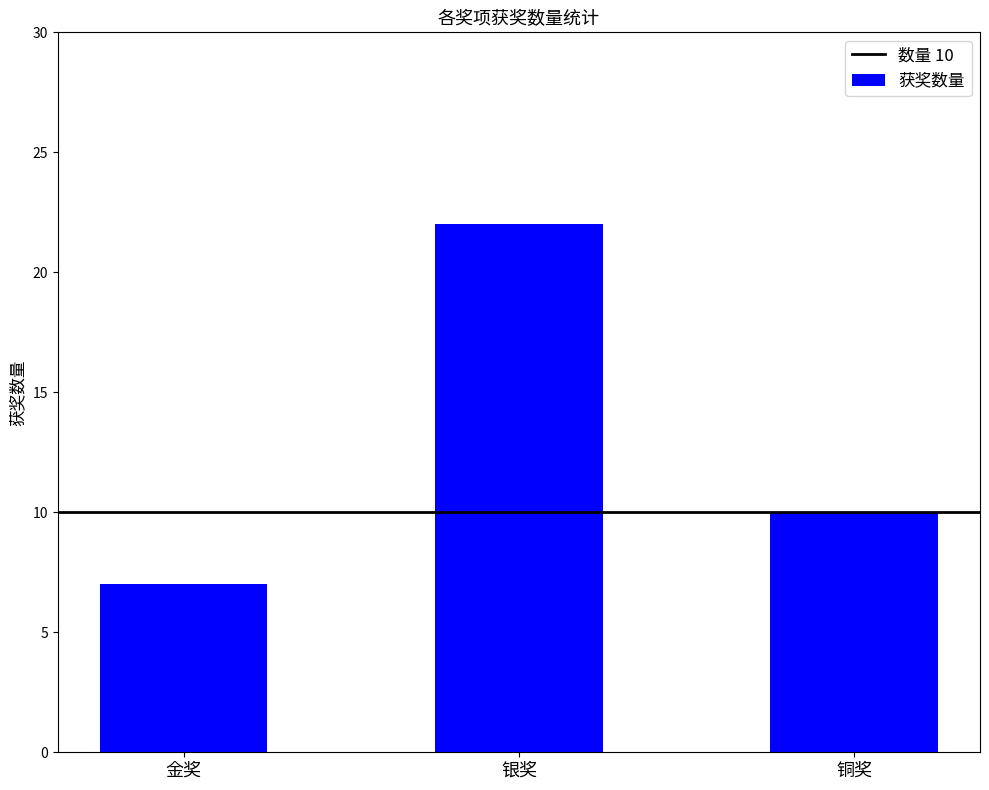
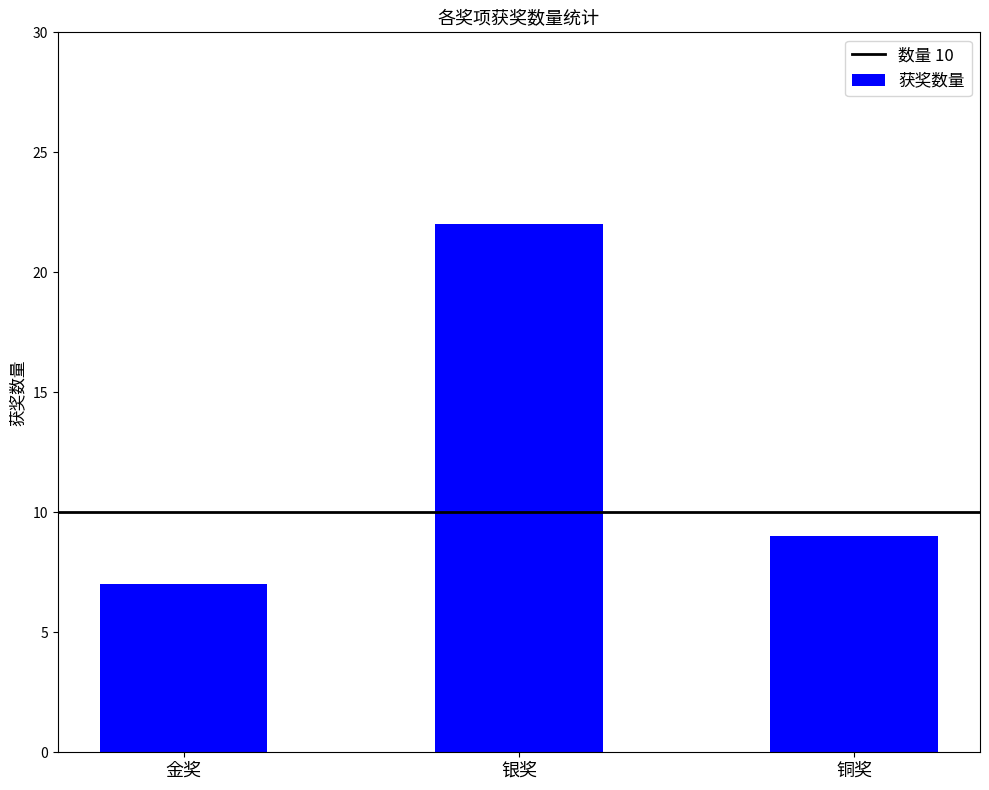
铜奖: 10 -> 9
